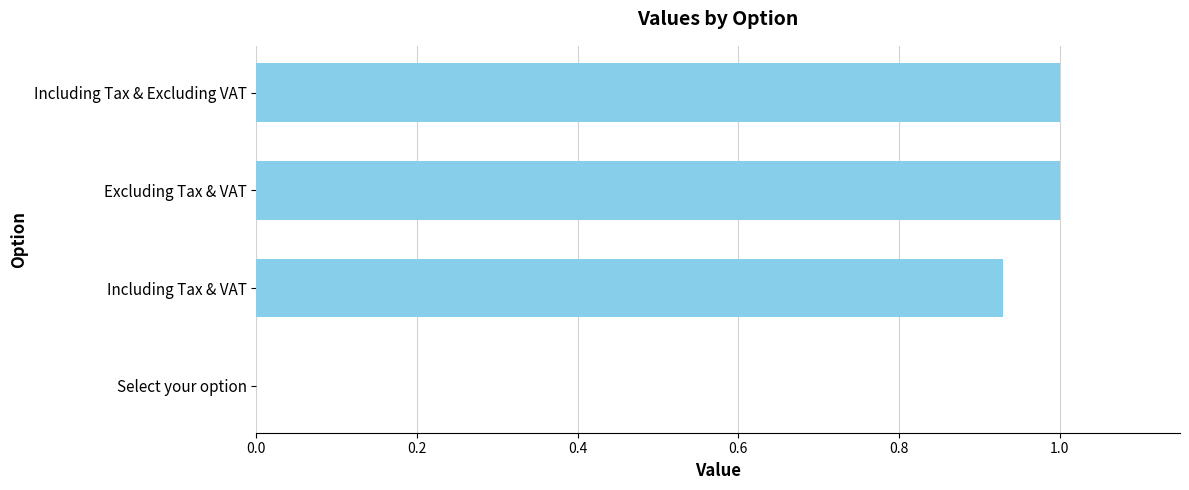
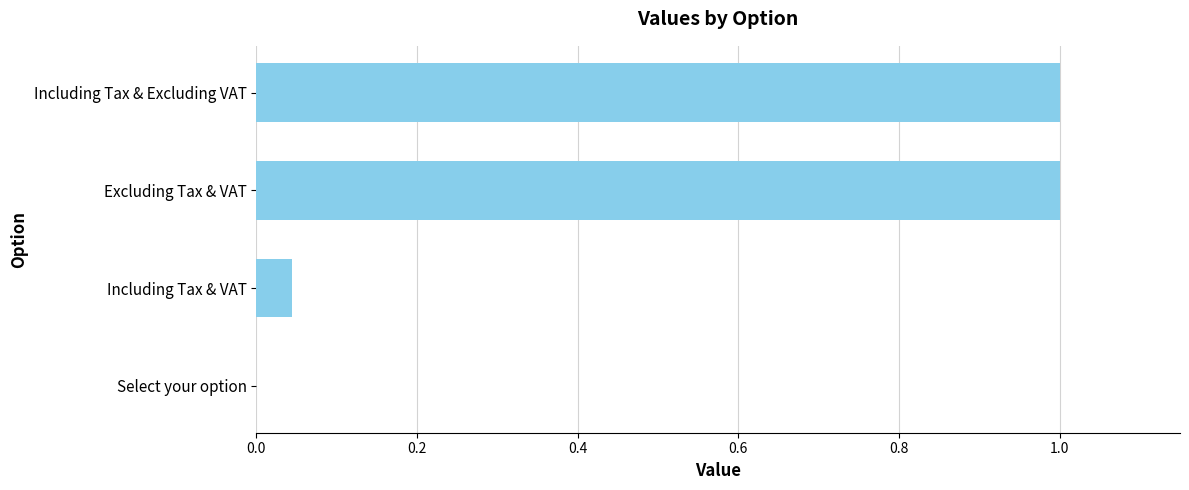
Including Tax & VAT: 0.93 -> 0.04
